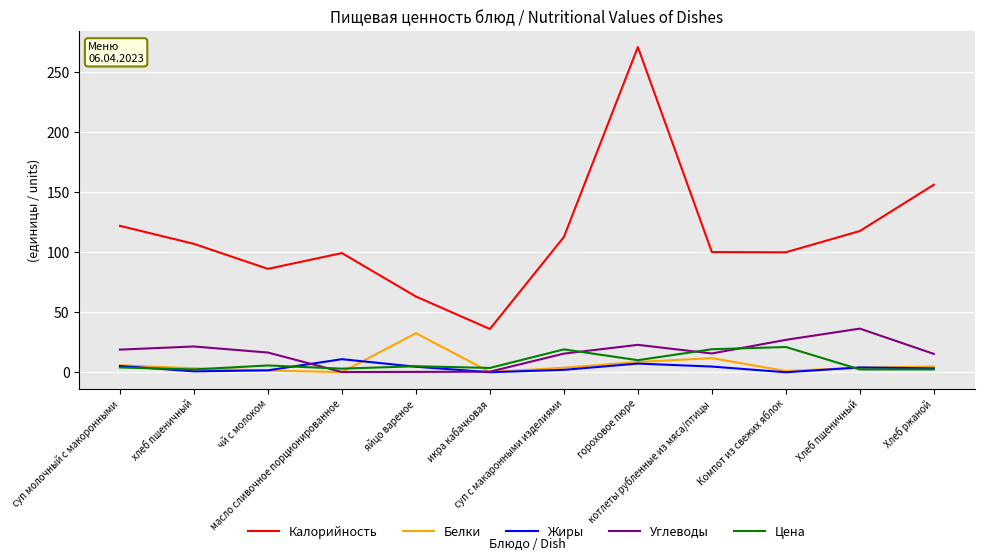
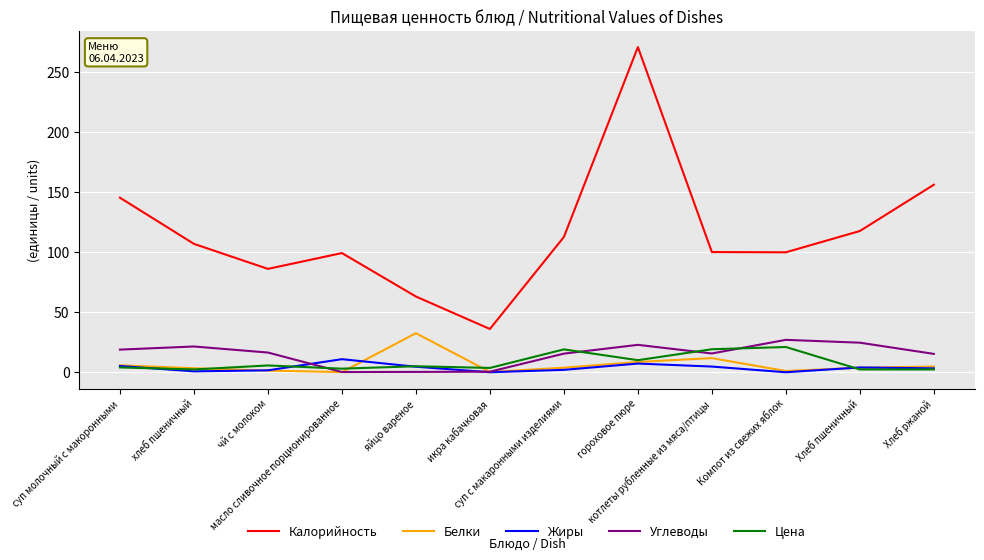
Калорийность, суп молочный с макоронными: 122 -> 145
Углеводы, Хлеб пшеничный: 36 -> 25
